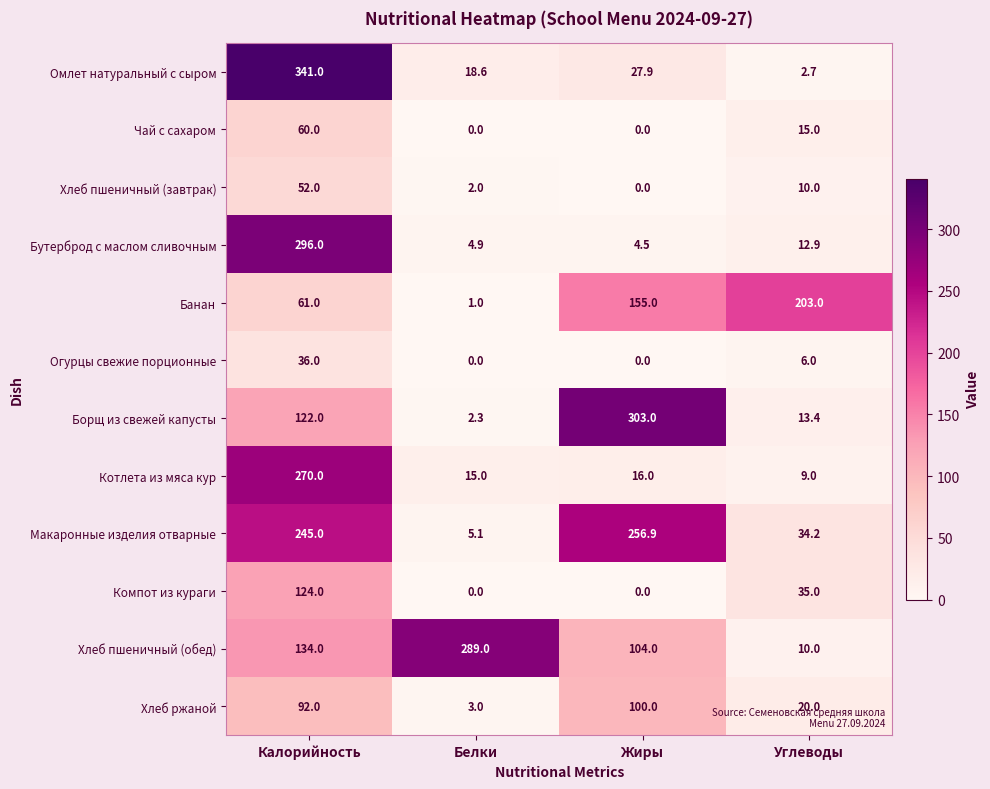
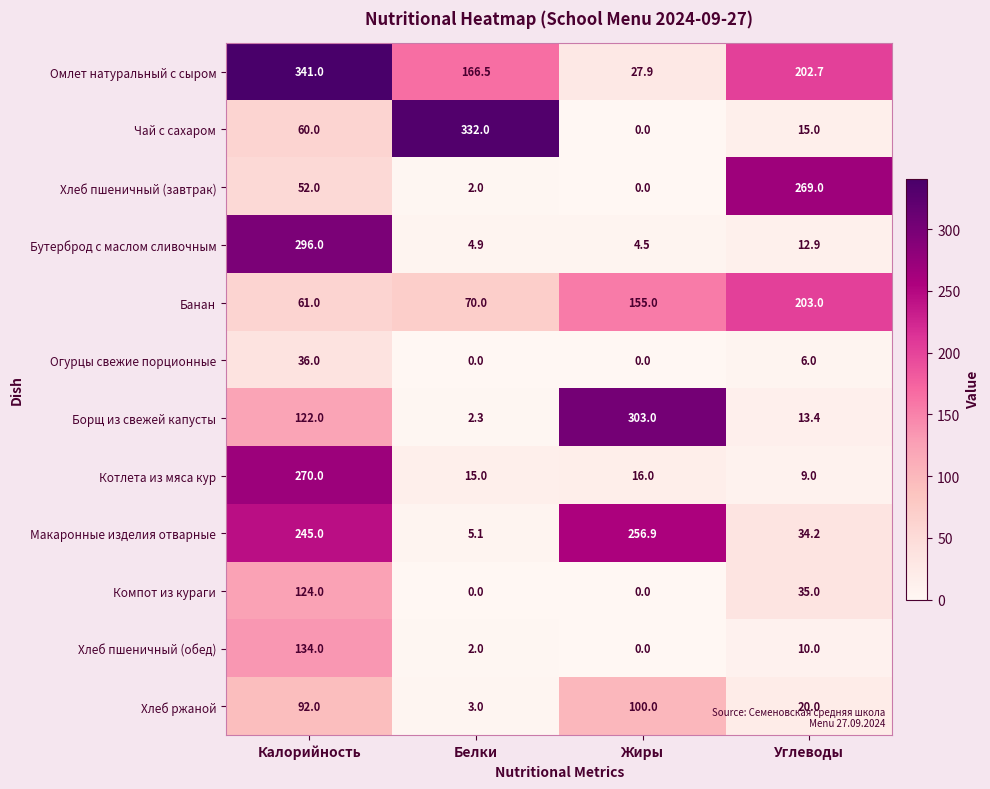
Омлет натуральный с сыром, Белки: 18.6 -> 166.5
Омлет натуральный с сыром, Углеводы: 2.7 -> 202.7
Чай с сахаром, Белки: 0.0 -> 332.0
Хлеб пшеничный (завтрак), Углеводы: 10.0 -> 269.0
Банан, Белки: 1.0 -> 70.0
Хлеб пшеничный (обед), Белки: 289.0 -> 2.0
Хлеб пшеничный (обед), Жиры: 104.0 -> 0.0
